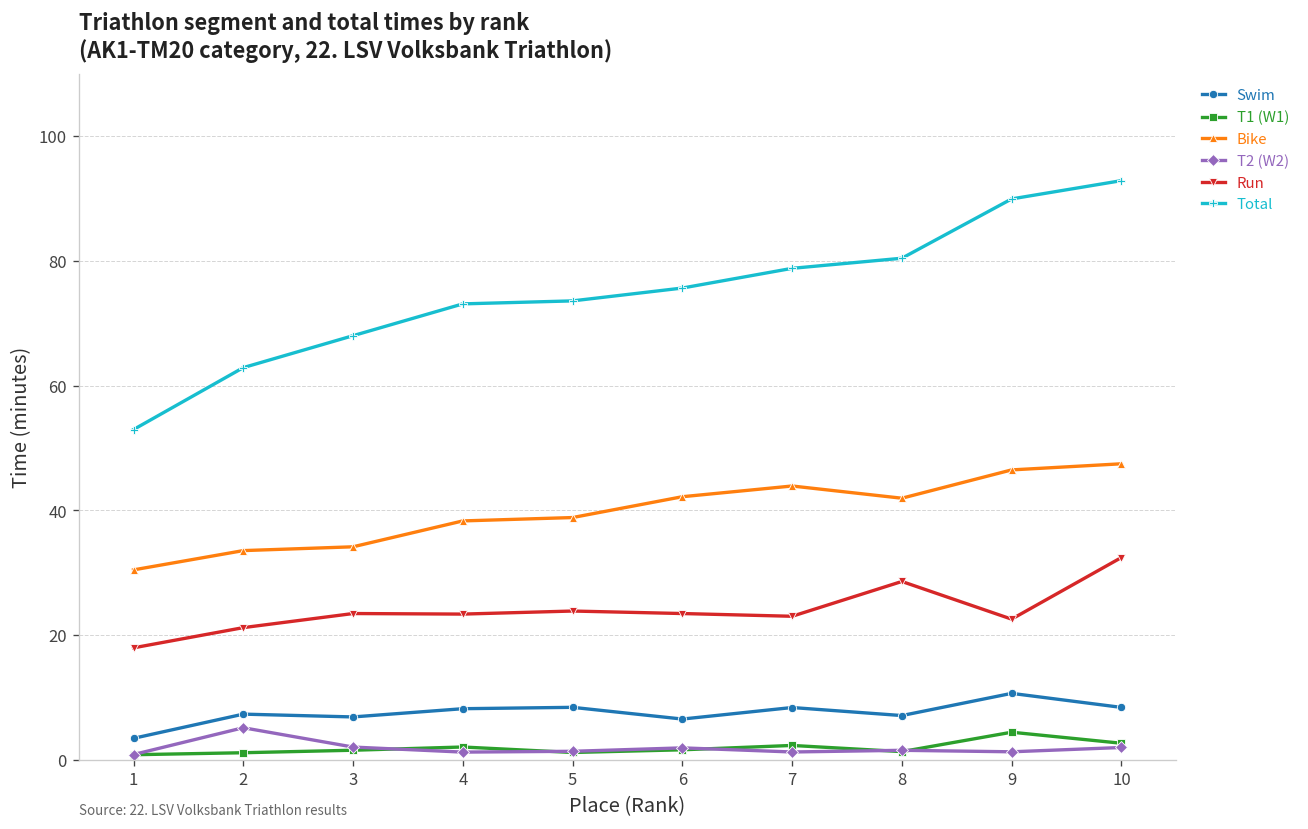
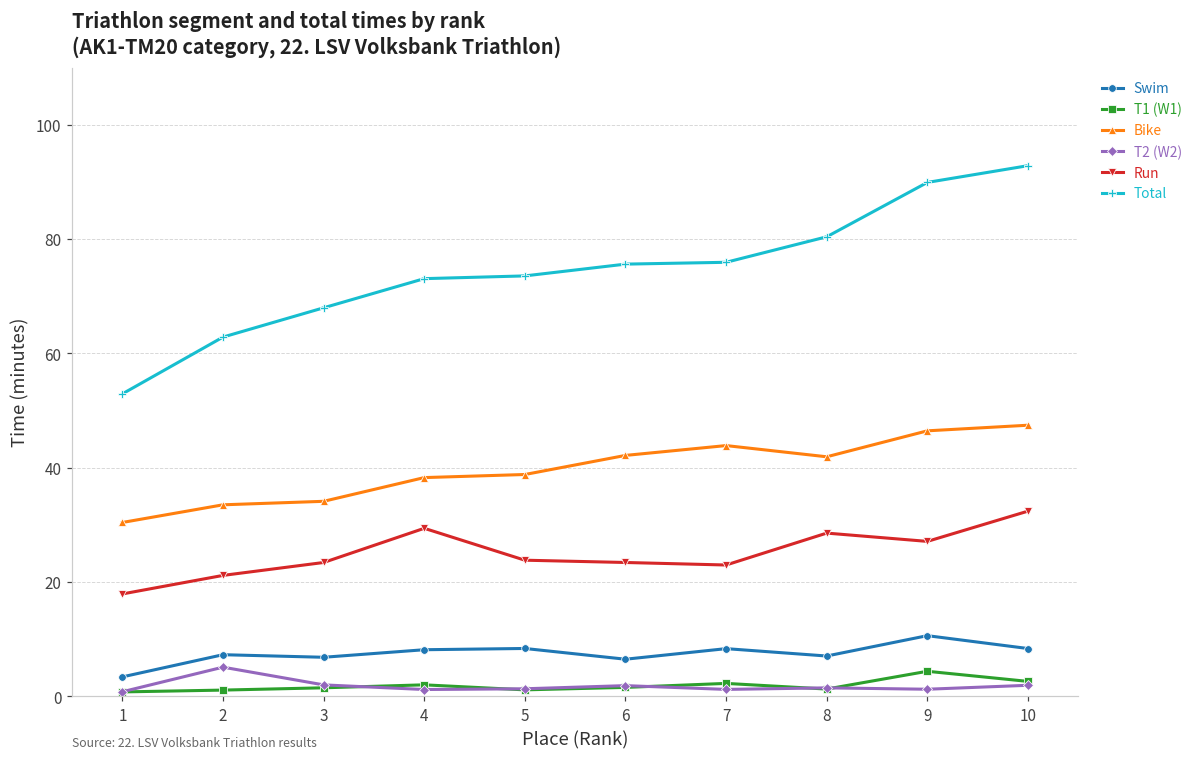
Run, 4: 23 -> 29
Total, 7: 79 -> 76
Run, 9: 23 -> 27
